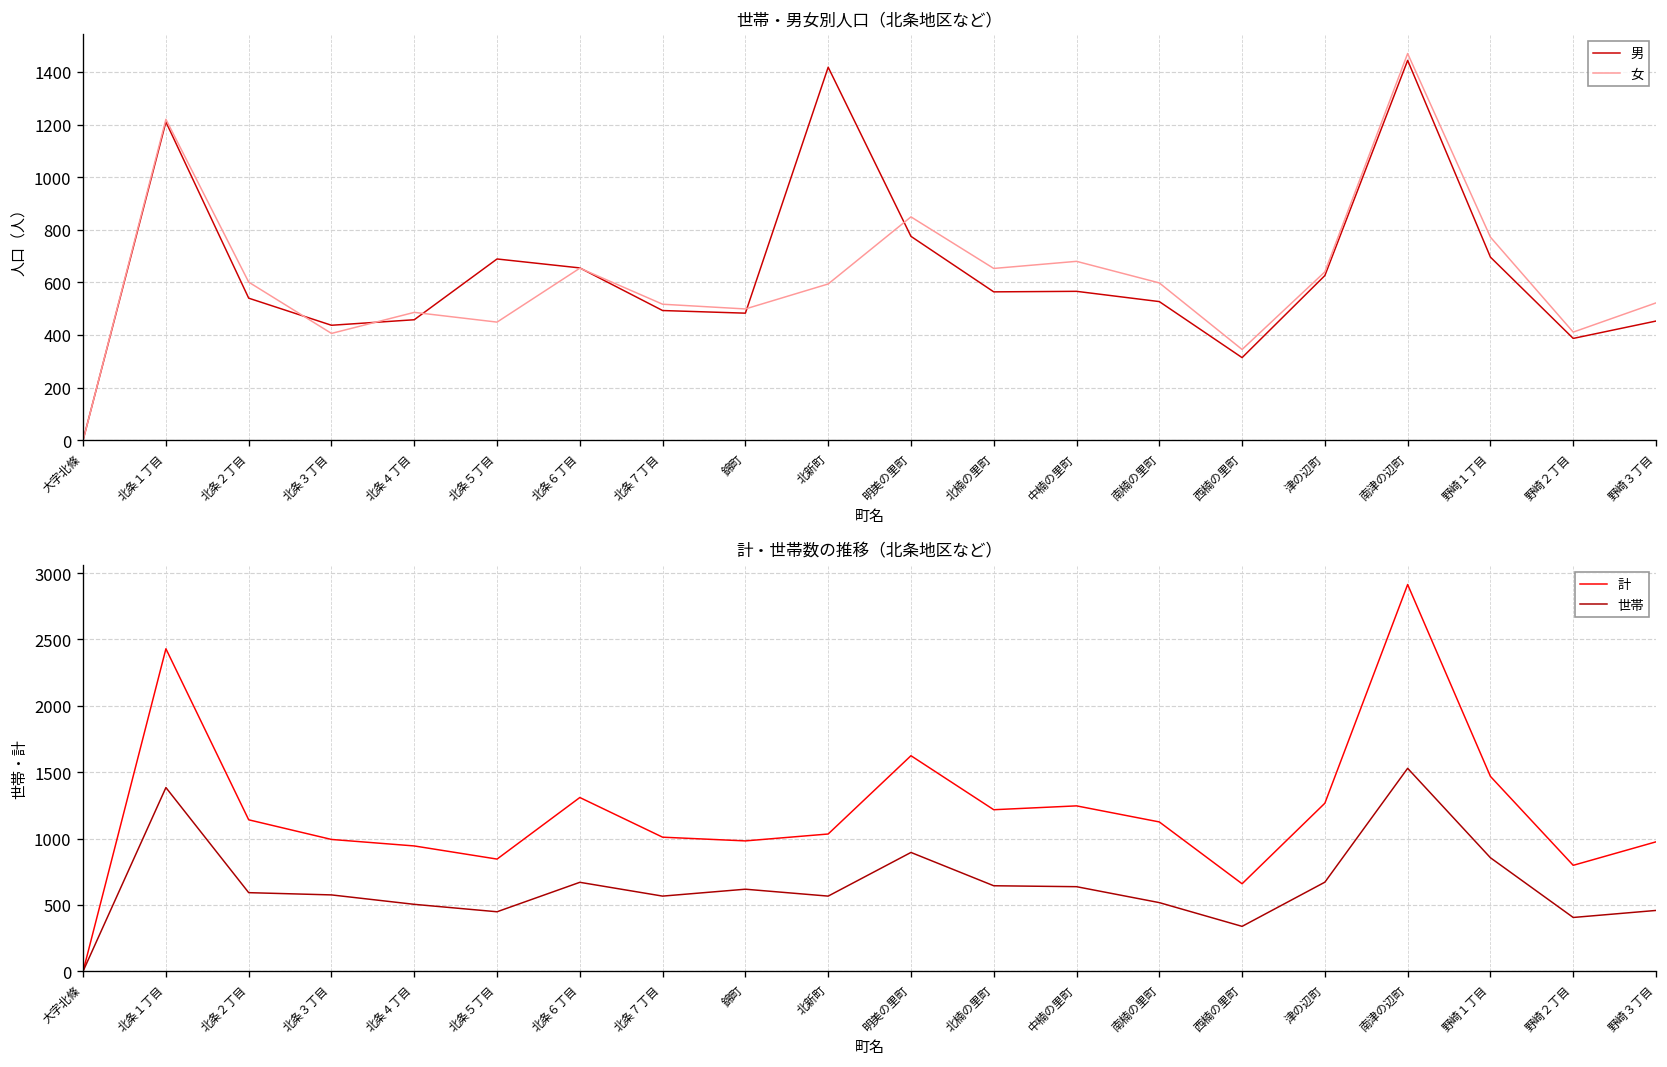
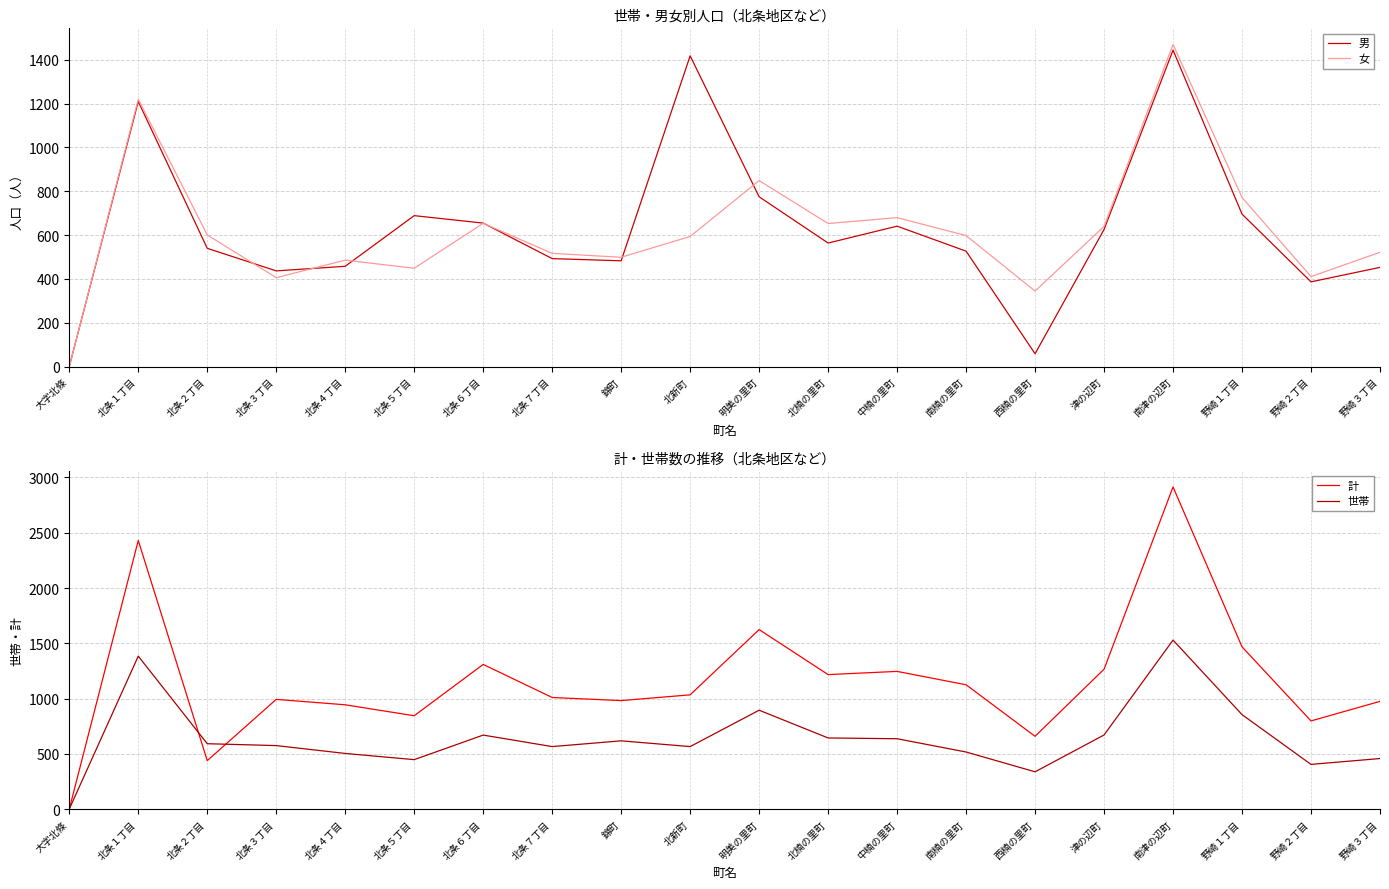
世帯・男女別人口（北条地区など）, 男, 中楠の里町: 570 -> 640
世帯・男女別人口（北条地区など）, 男, 西楠の里町: 310 -> 60
計・世帯数の推移（北条地区など）, 計, 北条２丁目: 1140 -> 440
